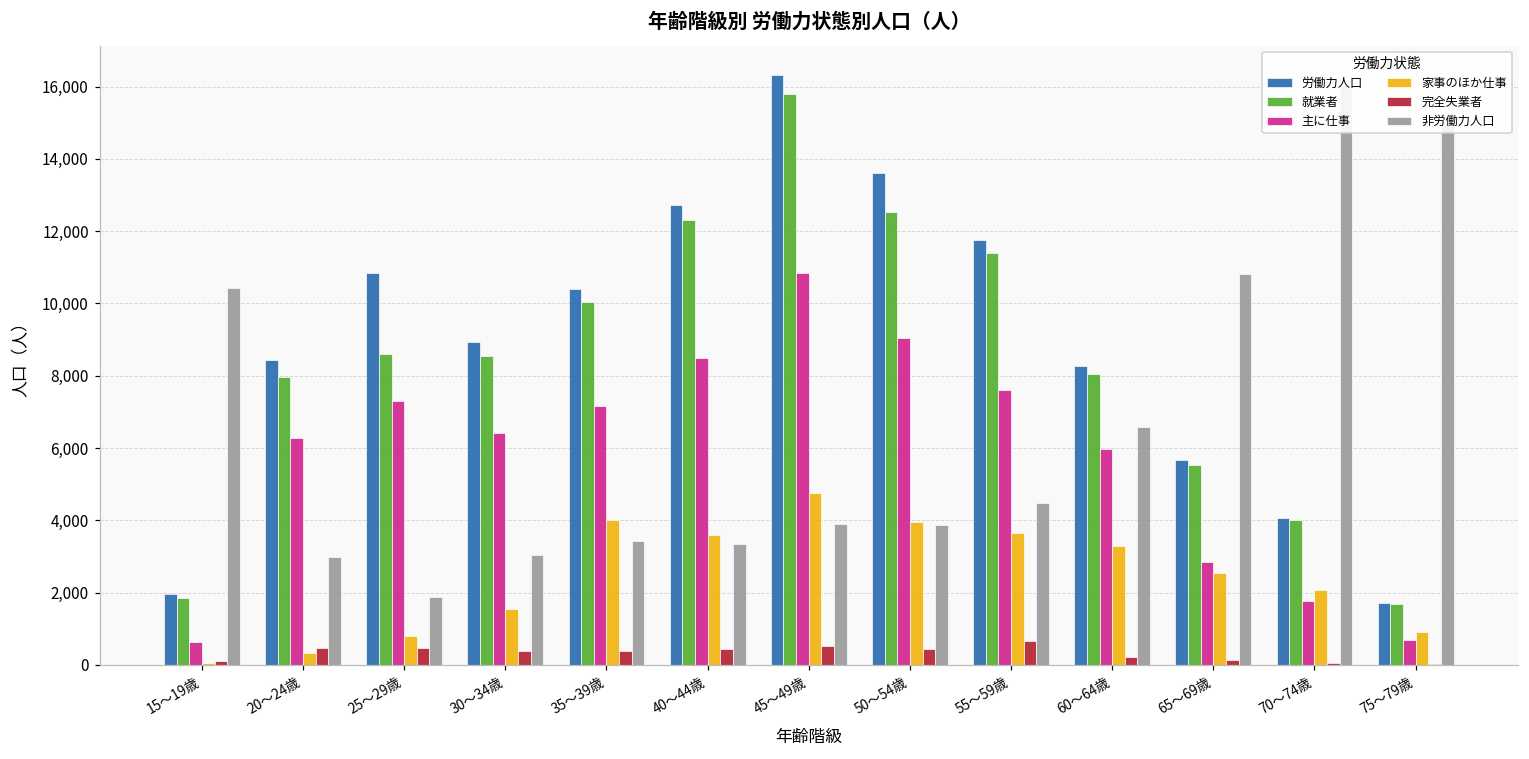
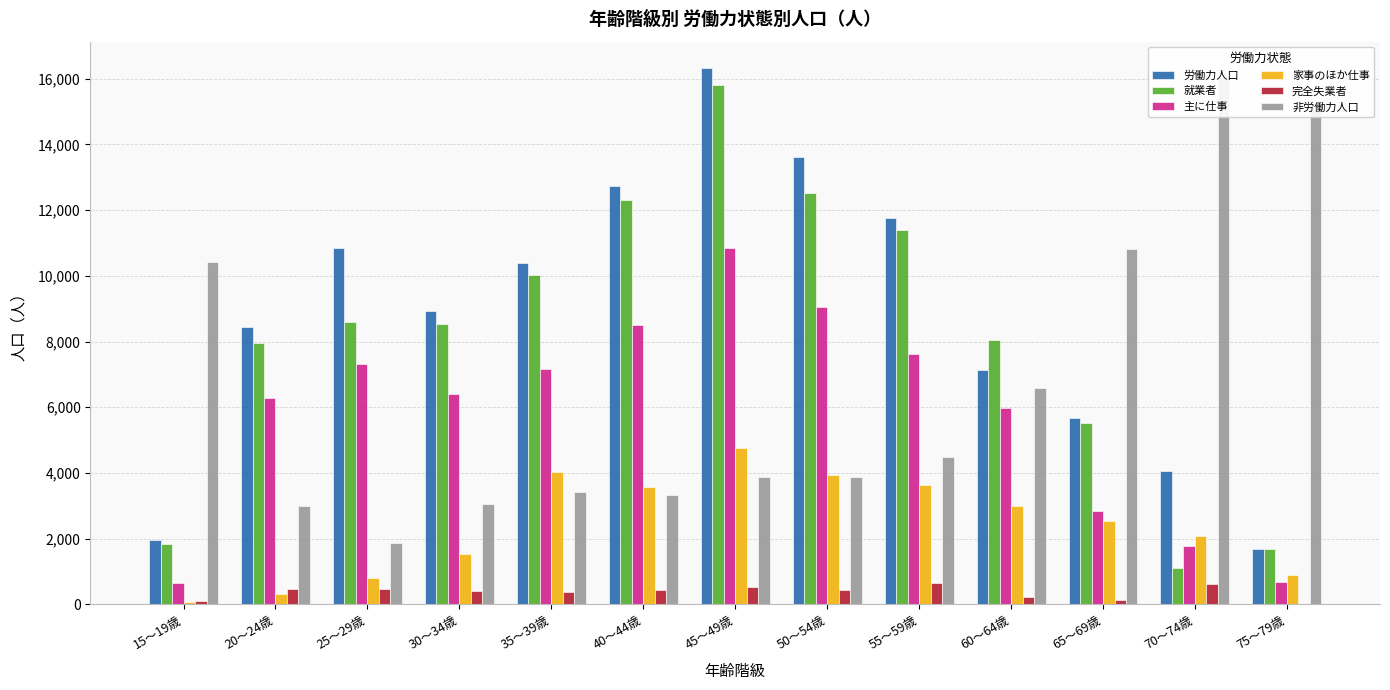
労働力人口, 60～64歳: 8,300 -> 7,100
家事のほか仕事, 60～64歳: 3,300 -> 3,000
就業者, 70～74歳: 4,000 -> 1,100
完全失業者, 70～74歳: 100 -> 600
